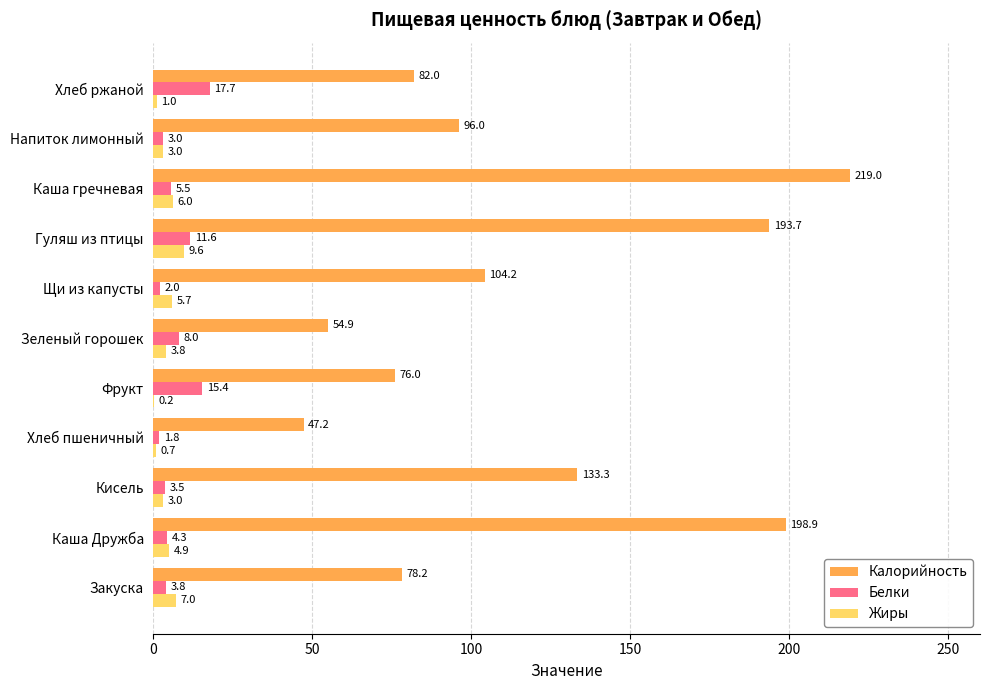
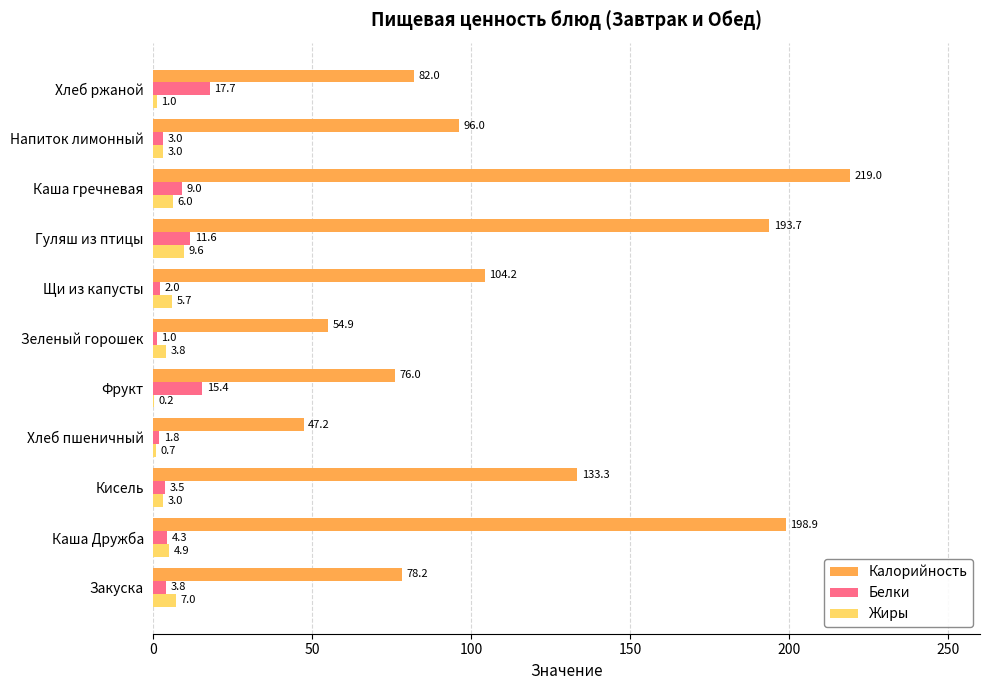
Белки, Каша гречневая: 5.5 -> 9.0
Белки, Зеленый горошек: 8.0 -> 1.0
